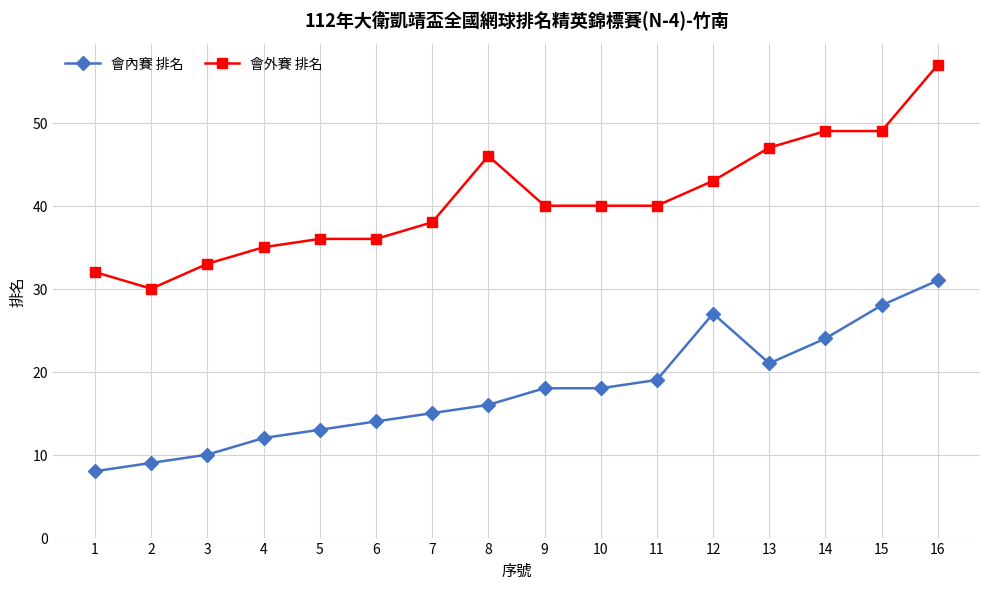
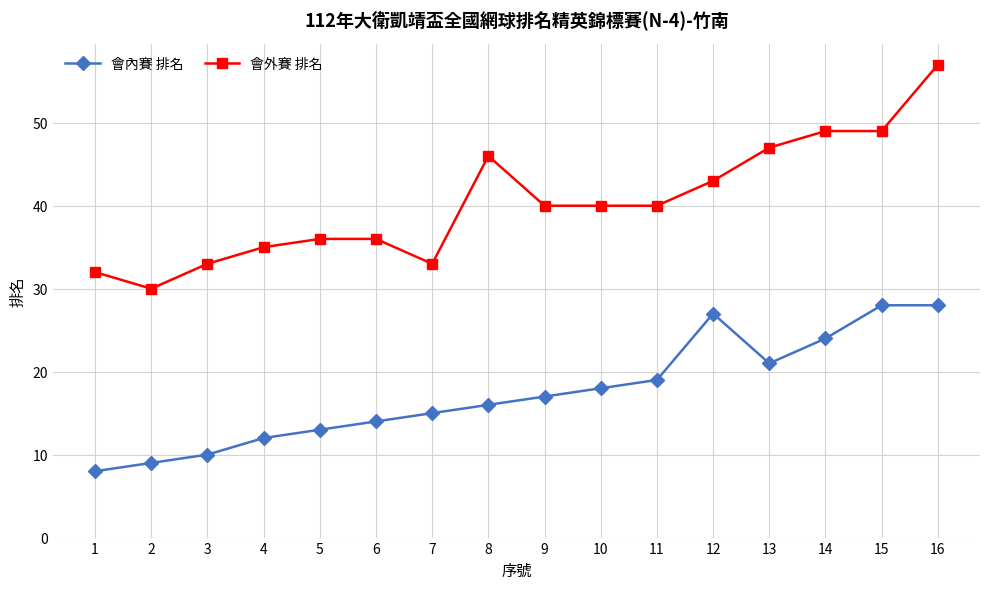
會外賽 排名, 7: 38 -> 33
會內賽 排名, 9: 18 -> 17
會內賽 排名, 16: 31 -> 28
